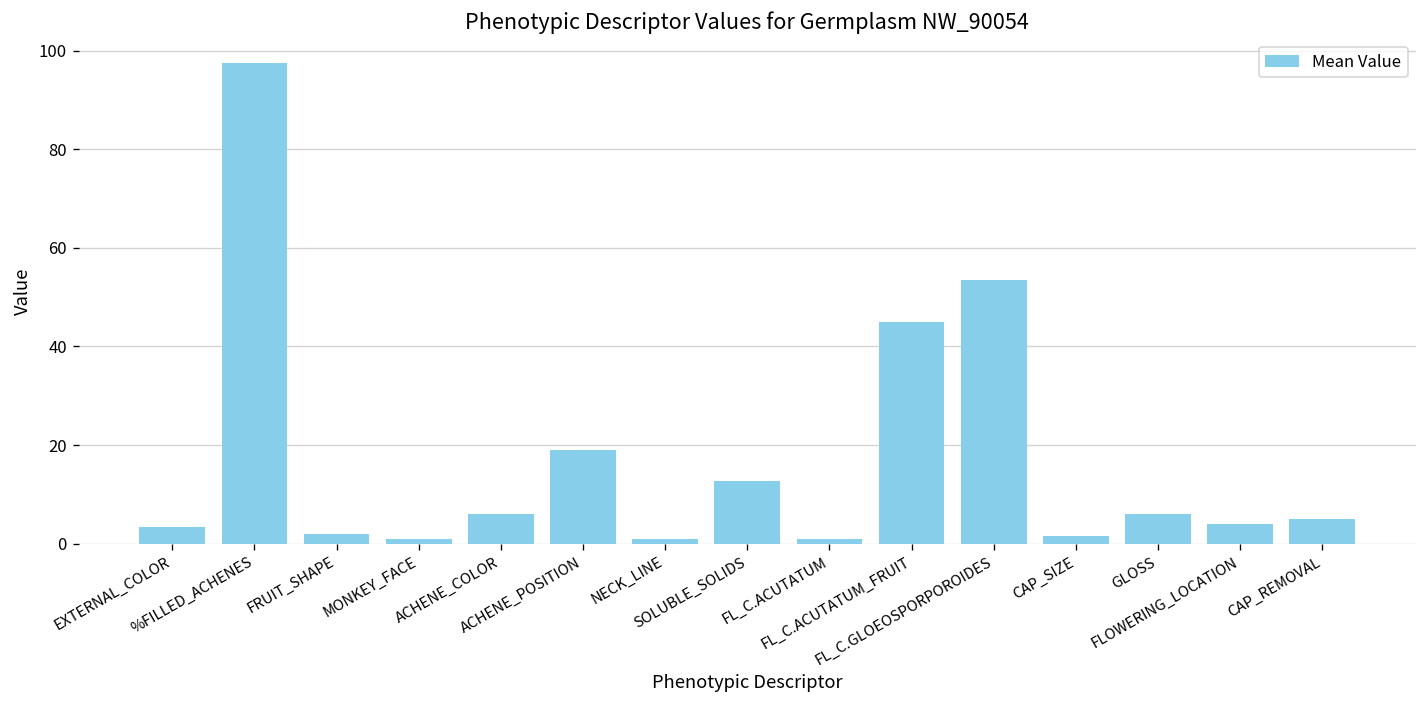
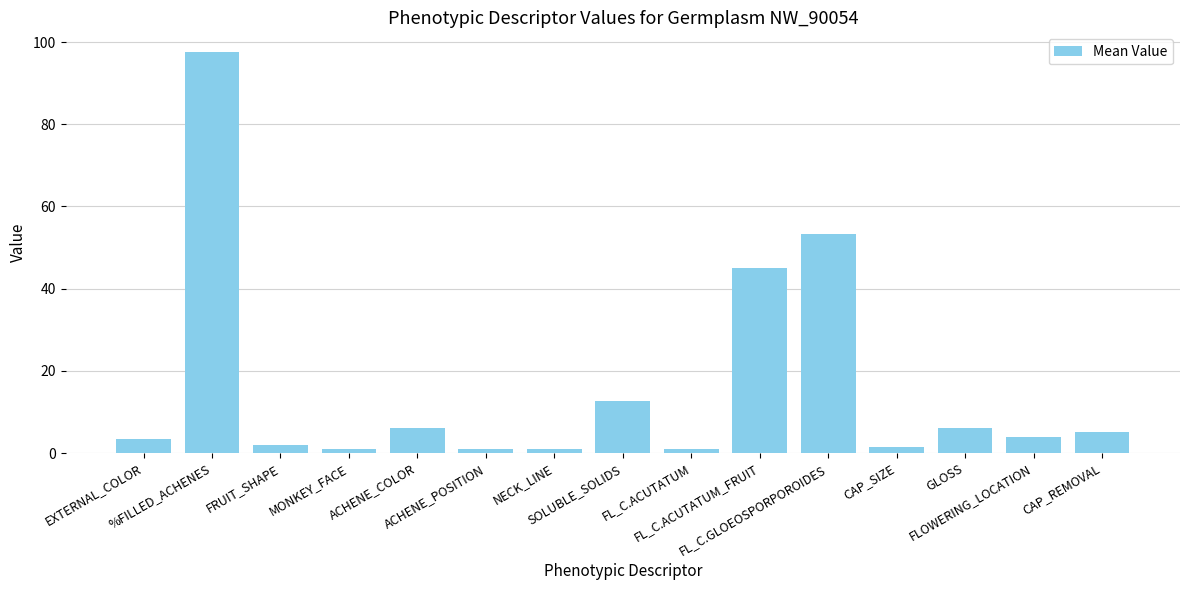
ACHENE_POSITION: 19 -> 1
